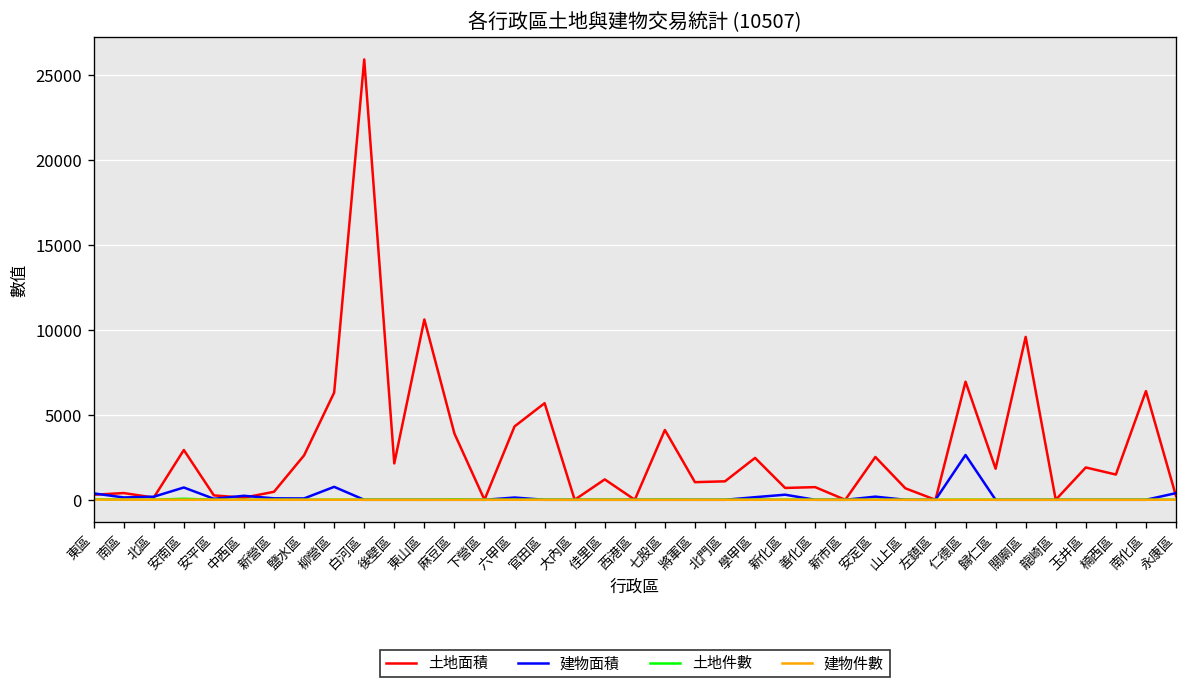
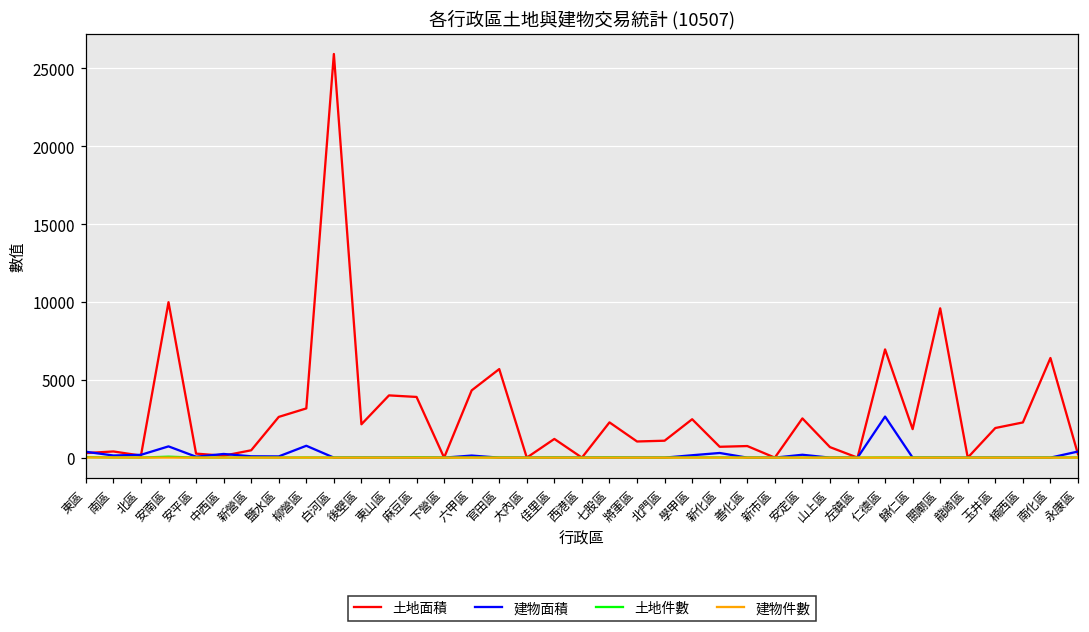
土地面積, 安南區: 2900 -> 10000
土地面積, 柳營區: 6300 -> 3200
土地面積, 東山區: 10600 -> 4000
土地面積, 七股區: 4100 -> 2300
土地面積, 楠西區: 1500 -> 2300
